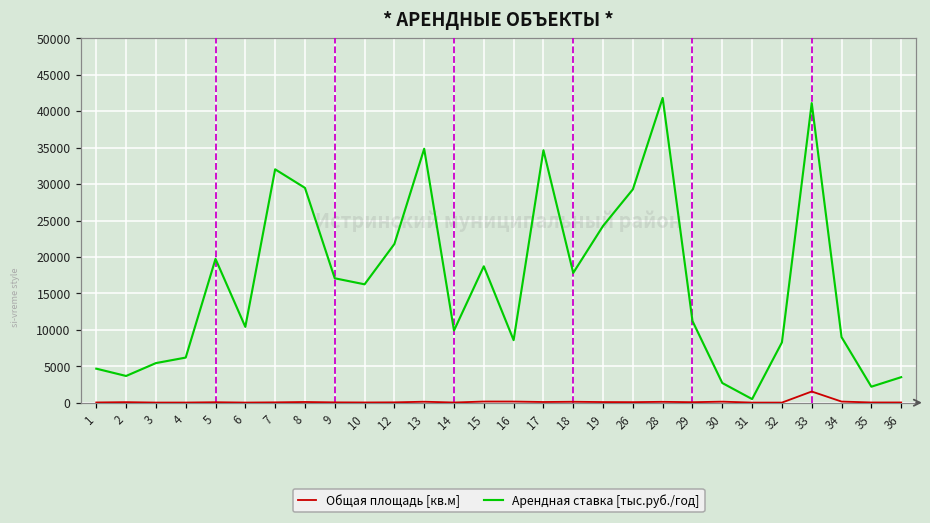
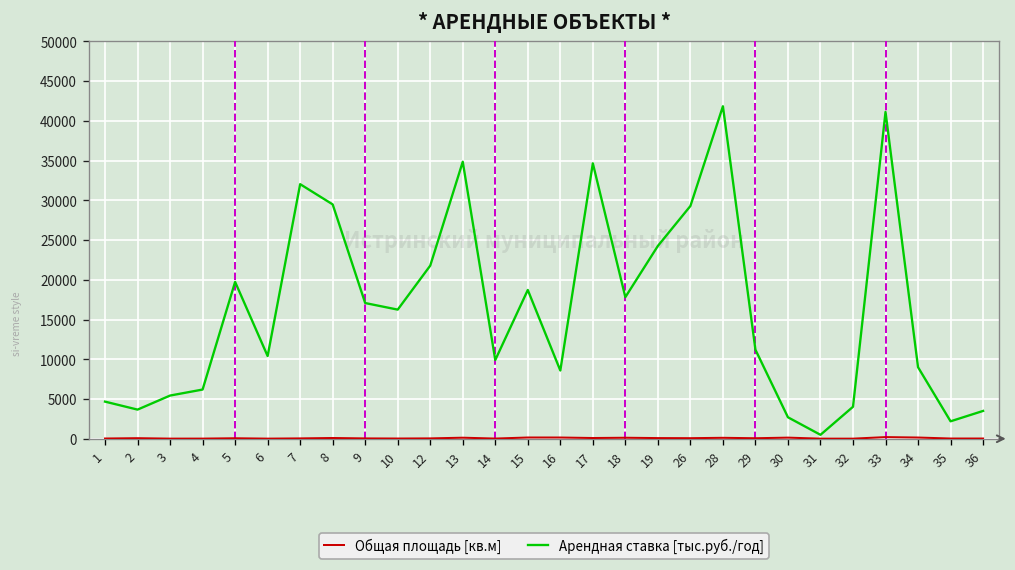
Арендная ставка [тыс.руб./год], 32: 8000 -> 4000
Общая площадь [кв.м], 33: 2000 -> 0
